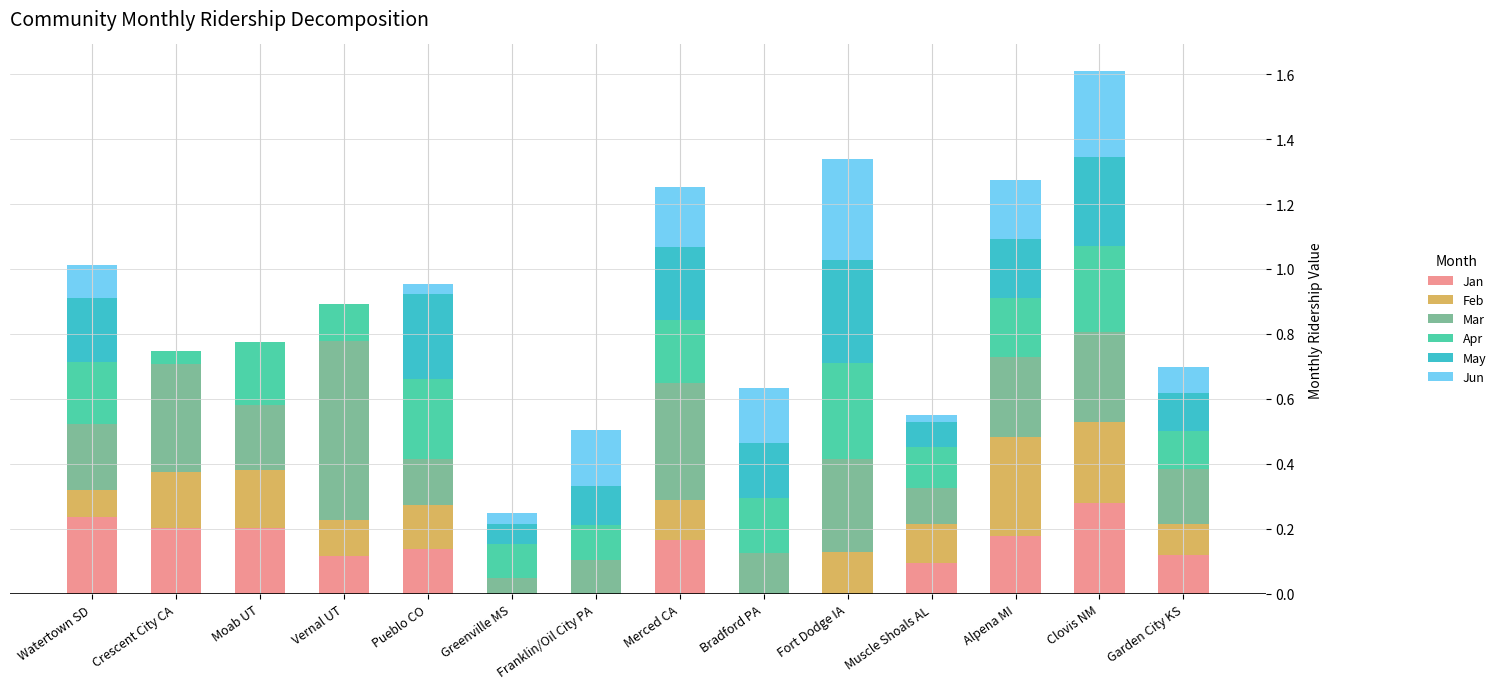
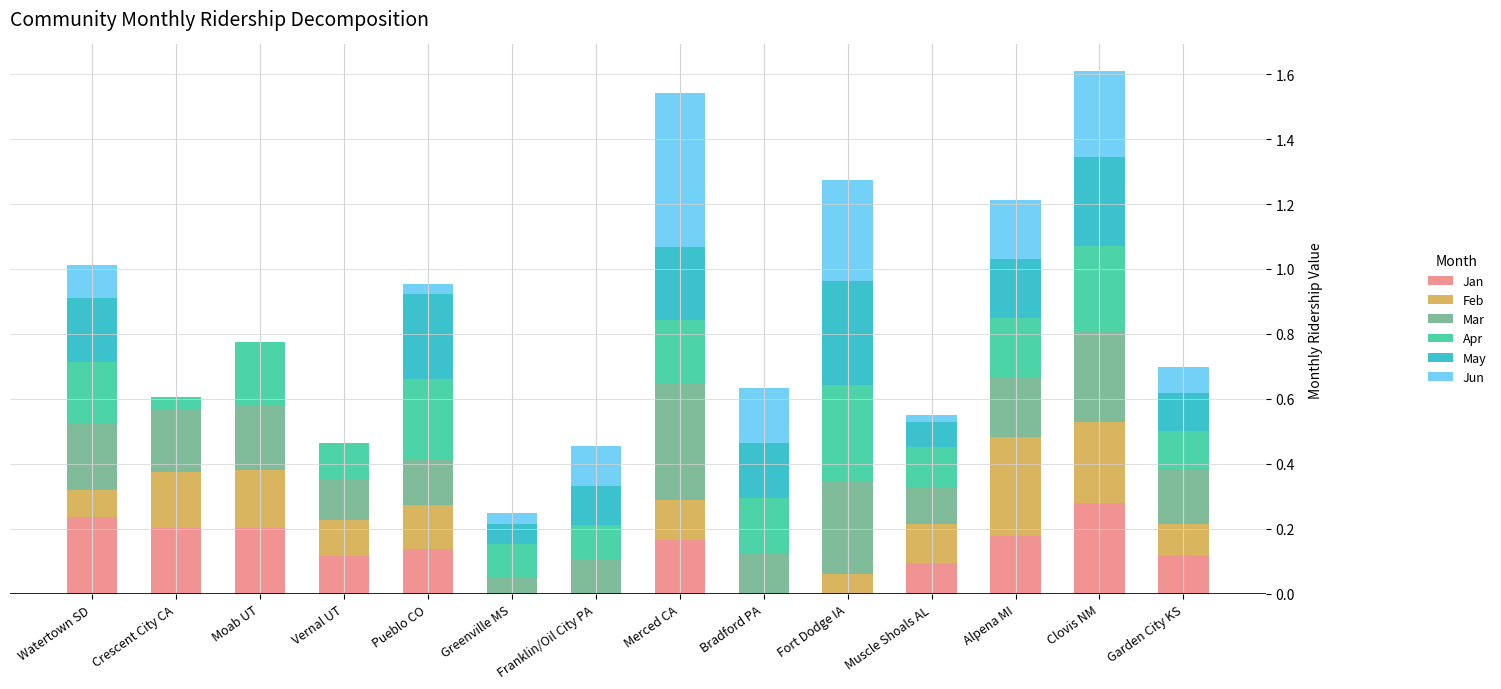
Mar, Crescent City CA: 0.33 -> 0.19
Mar, Vernal UT: 0.55 -> 0.12
Jun, Franklin/Oil City PA: 0.17 -> 0.12
Jun, Merced CA: 0.19 -> 0.47
Feb, Fort Dodge IA: 0.13 -> 0.06
Mar, Alpena MI: 0.25 -> 0.19
